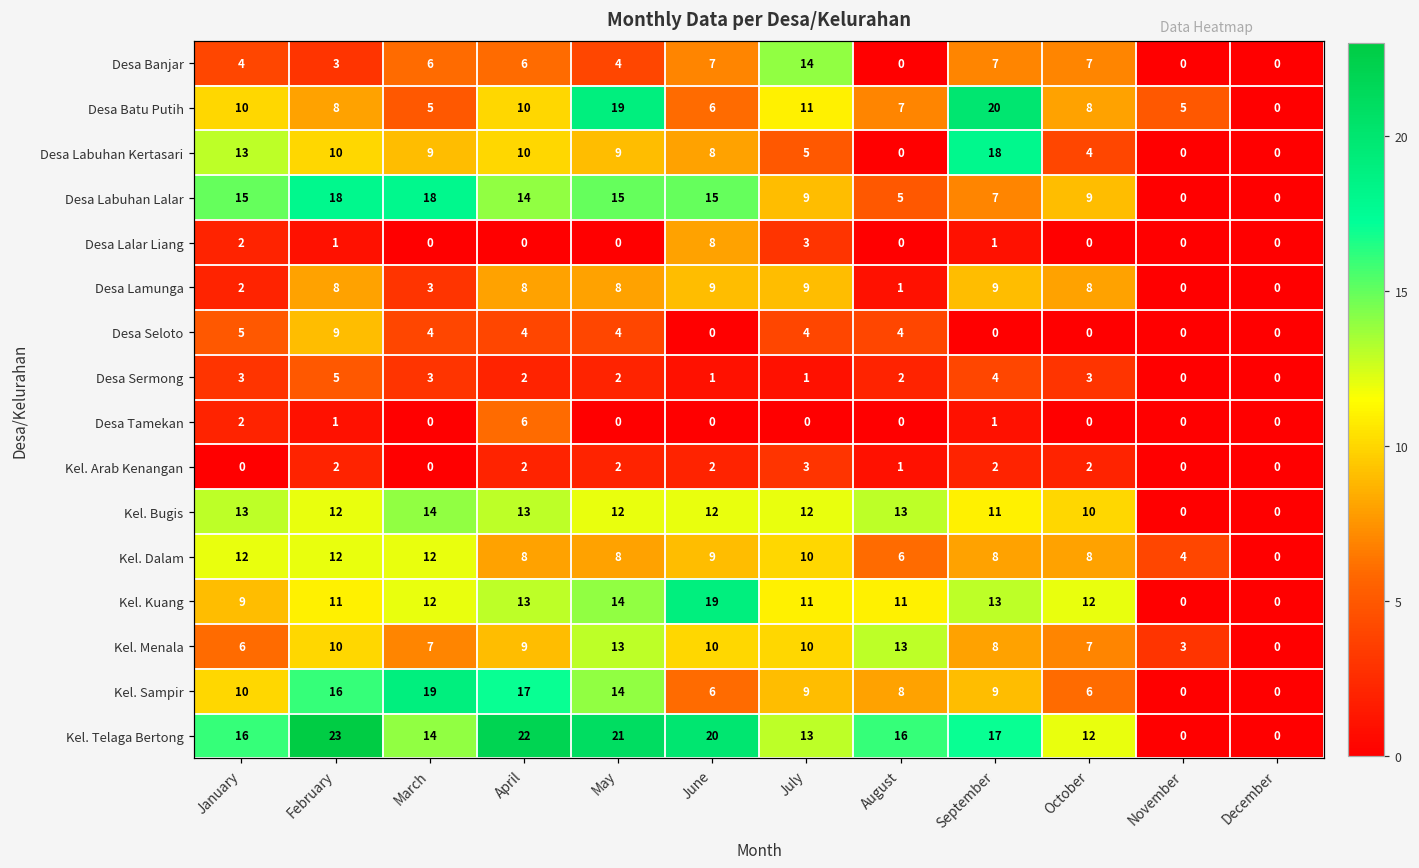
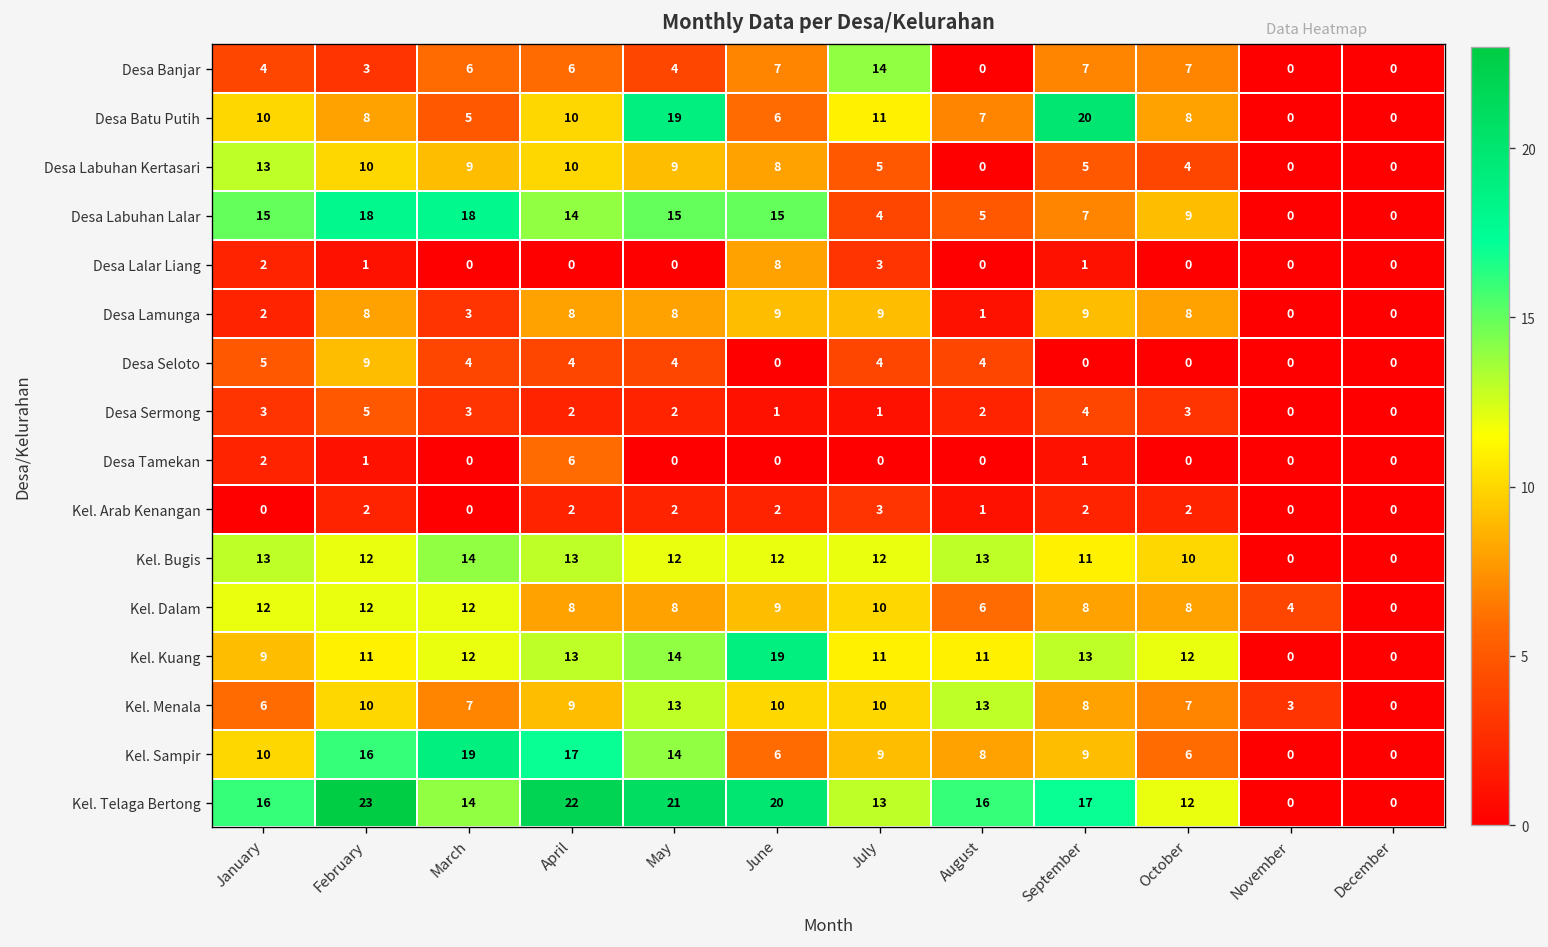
Desa Batu Putih, November: 5 -> 0
Desa Labuhan Kertasari, September: 18 -> 5
Desa Labuhan Lalar, July: 9 -> 4
